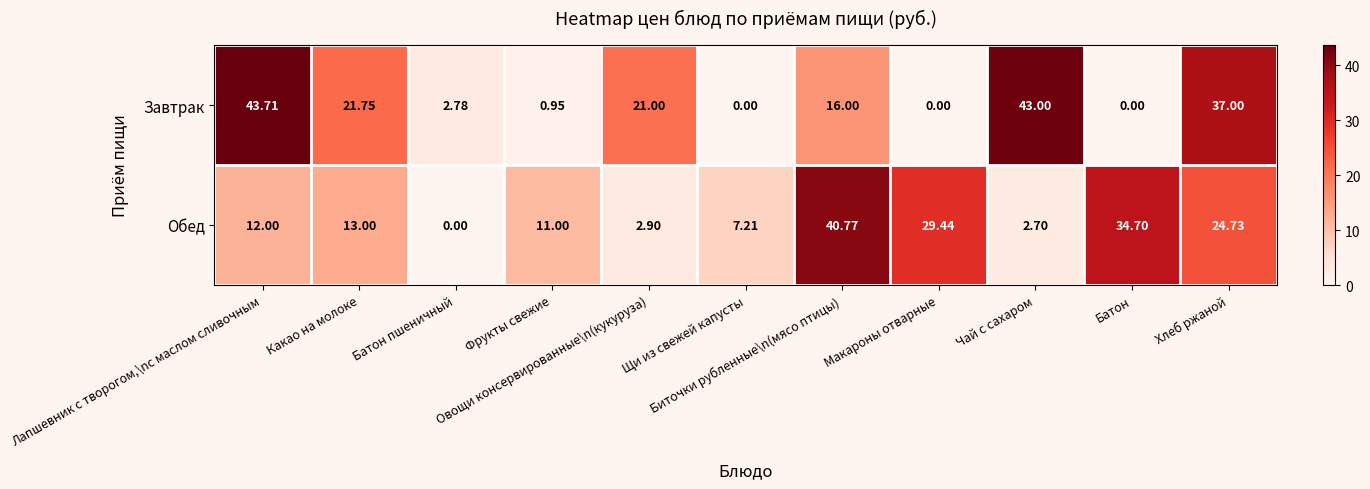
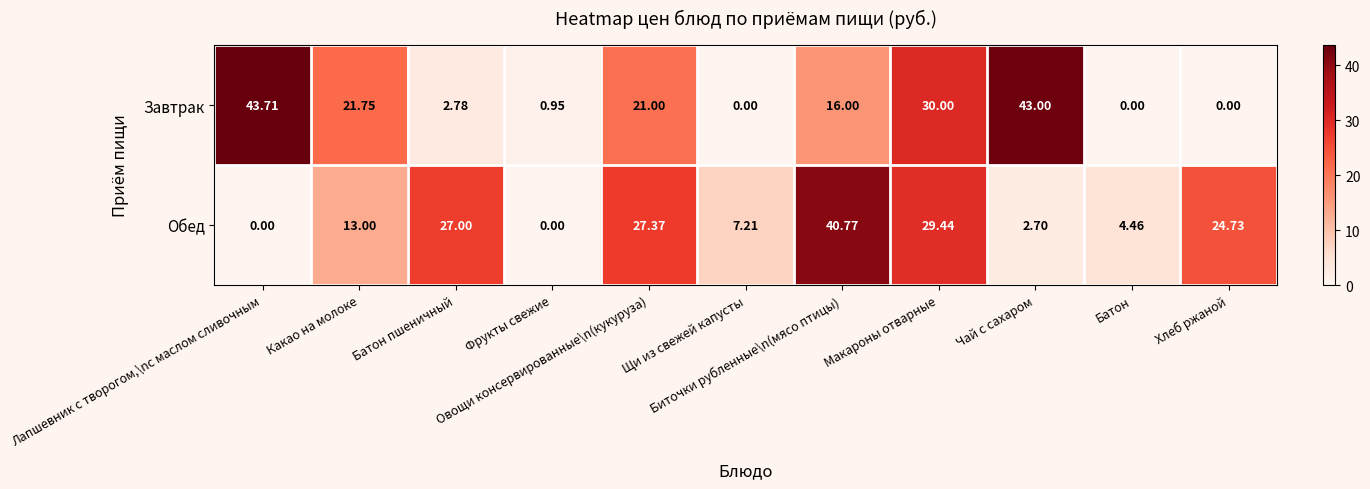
Завтрак, Макароны отварные: 0.00 -> 30.00
Завтрак, Хлеб ржаной: 37.00 -> 0.00
Обед, Лапшевник с творогом,\nс маслом сливочным: 12.00 -> 0.00
Обед, Батон пшеничный: 0.00 -> 27.00
Обед, Фрукты свежие: 11.00 -> 0.00
Обед, Овощи консервированные\n(кукуруза): 2.90 -> 27.37
Обед, Батон: 34.70 -> 4.46
